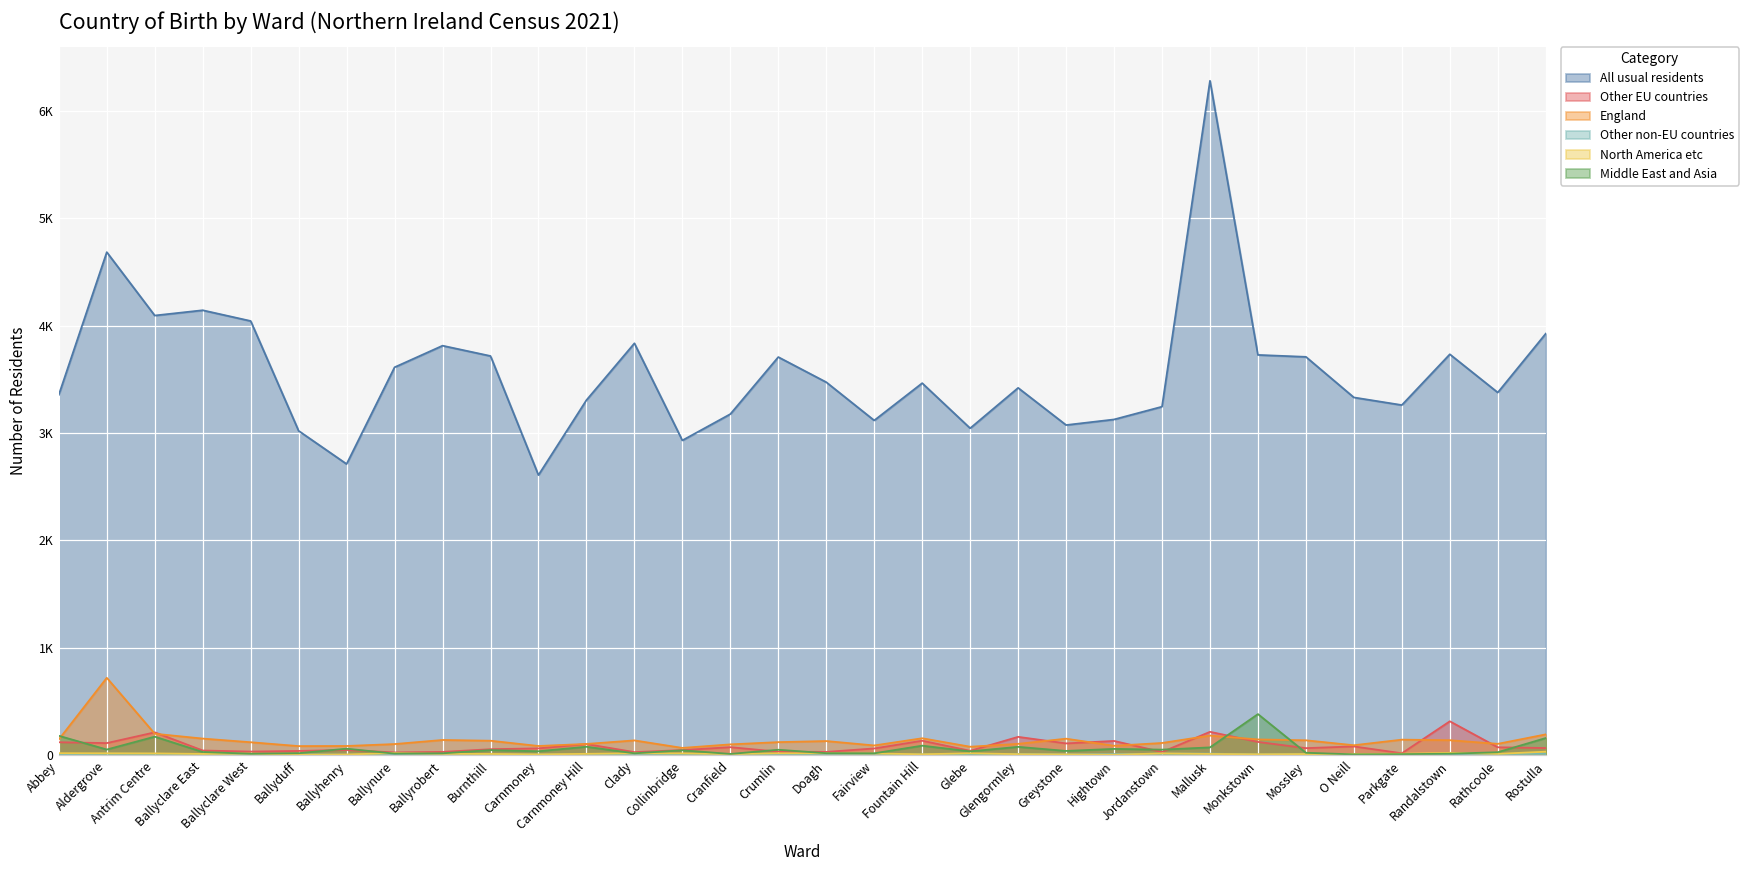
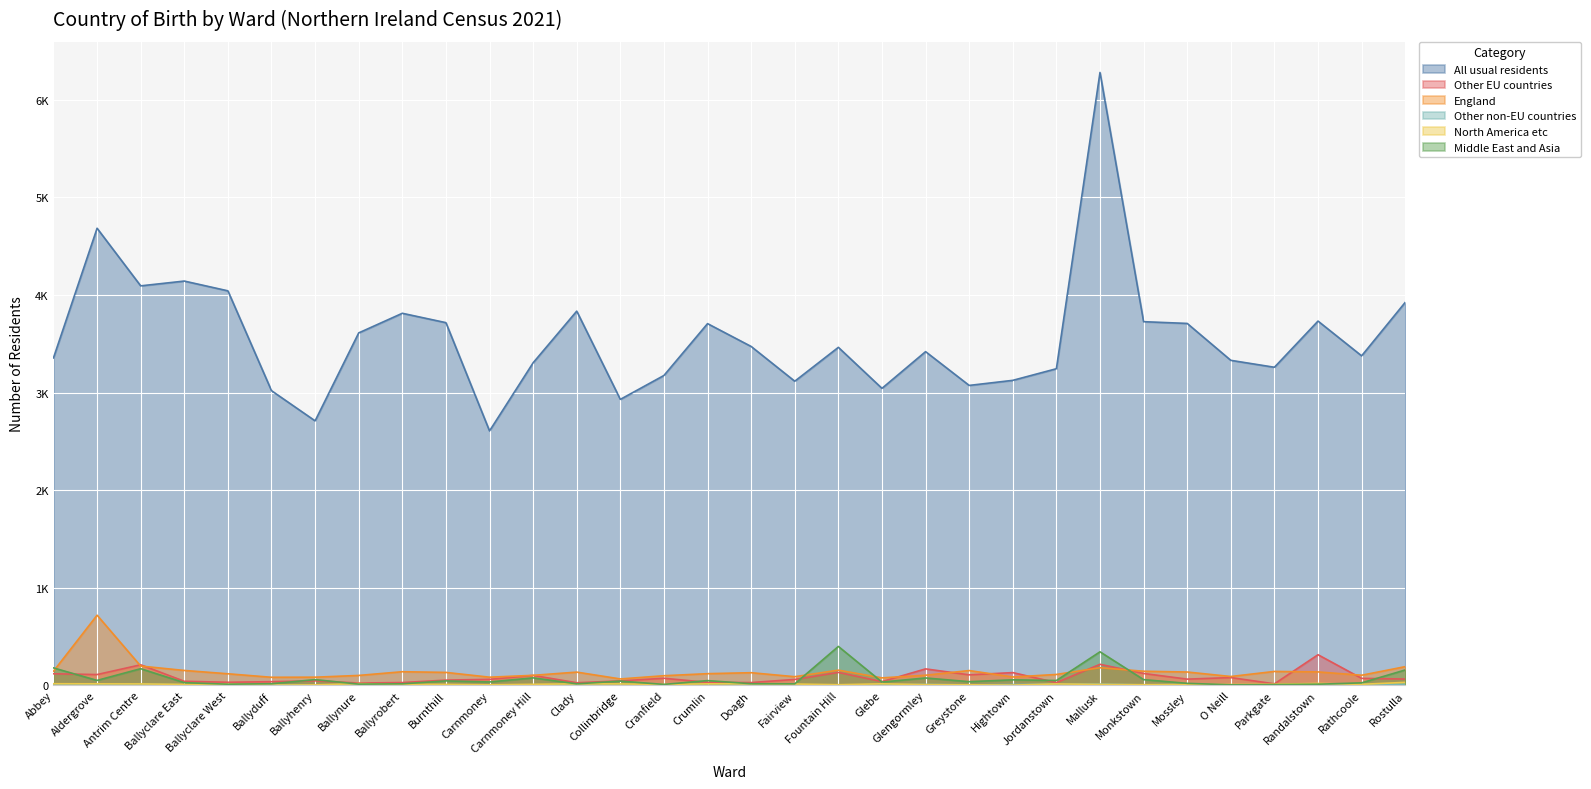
Middle East and Asia, Fountain Hill: 100 -> 400
Middle East and Asia, Mallusk: 100 -> 300
Middle East and Asia, Monkstown: 400 -> 100
